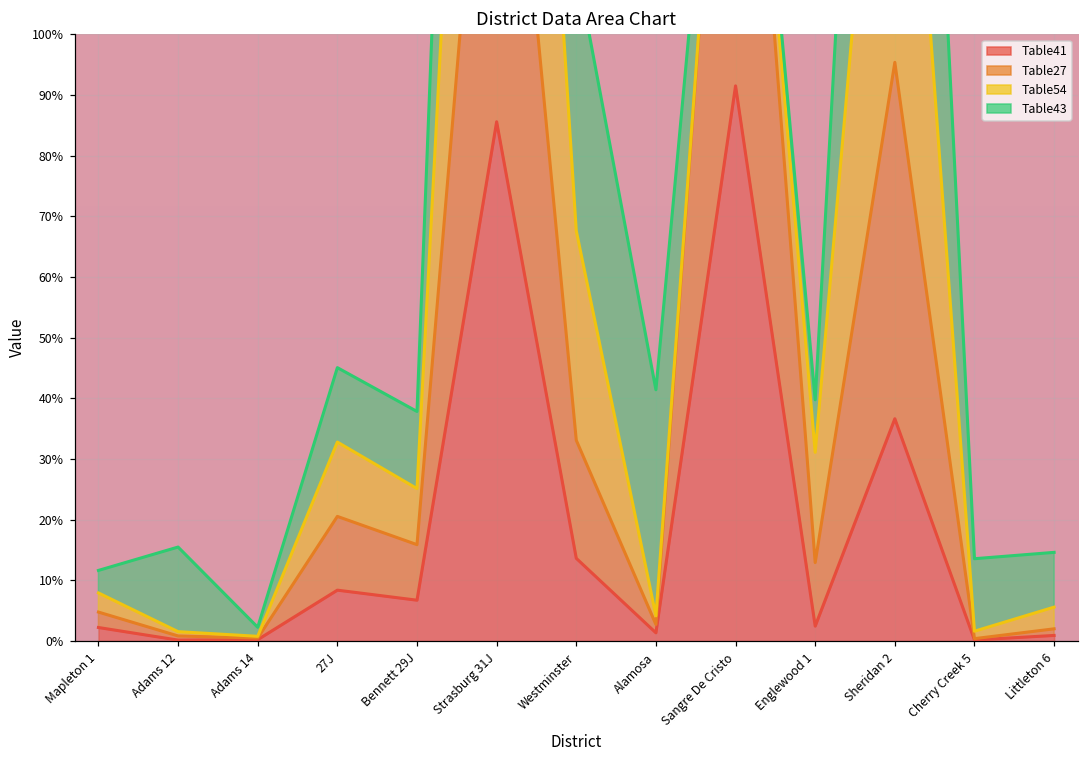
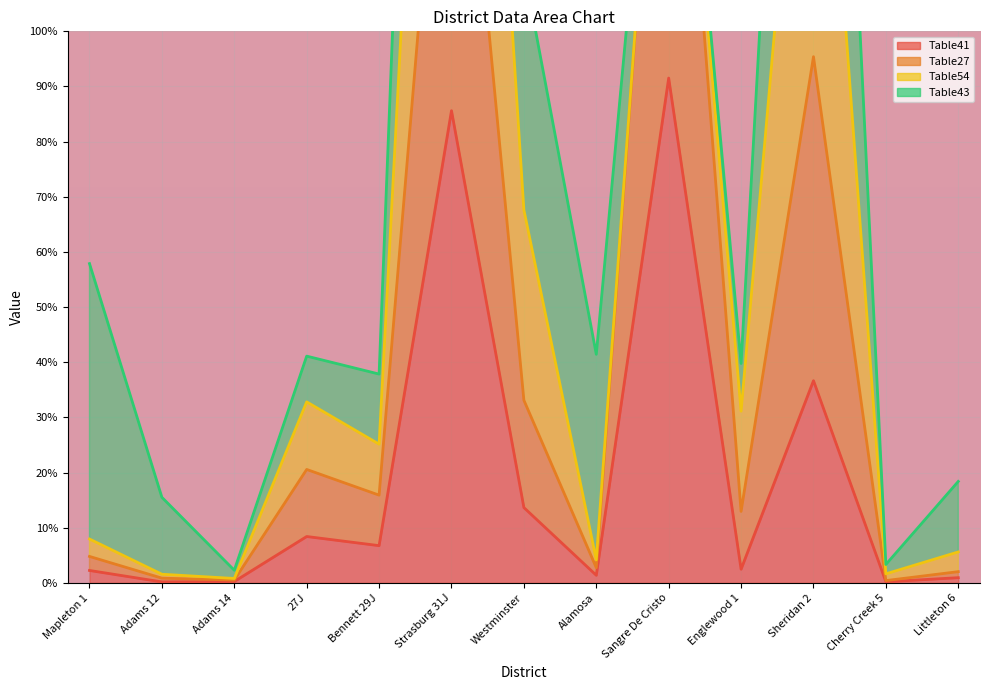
Table43, Mapleton 1: 4% -> 50%
Table43, 27J: 12% -> 8%
Table43, Cherry Creek 5: 12% -> 2%
Table43, Littleton 6: 9% -> 13%
